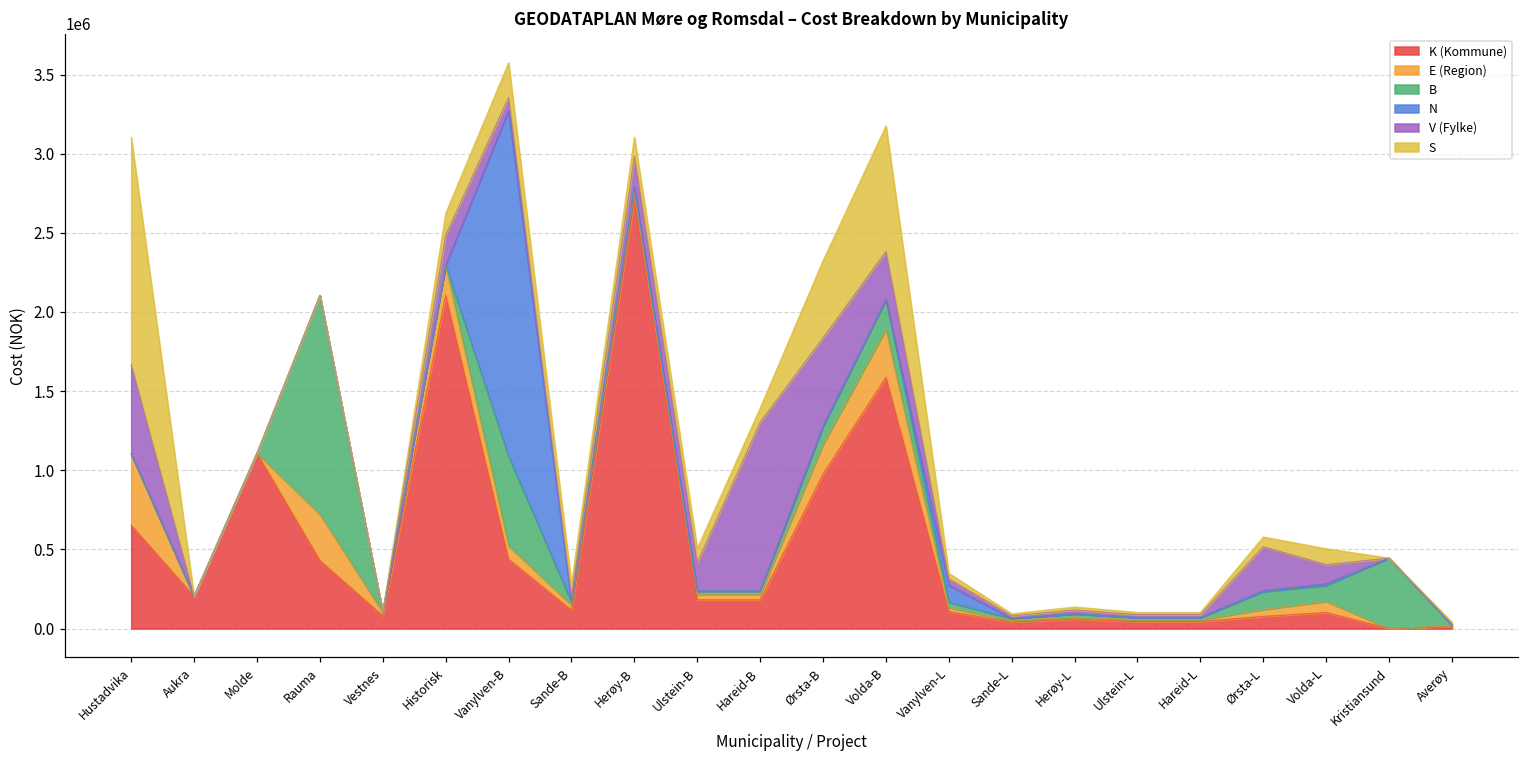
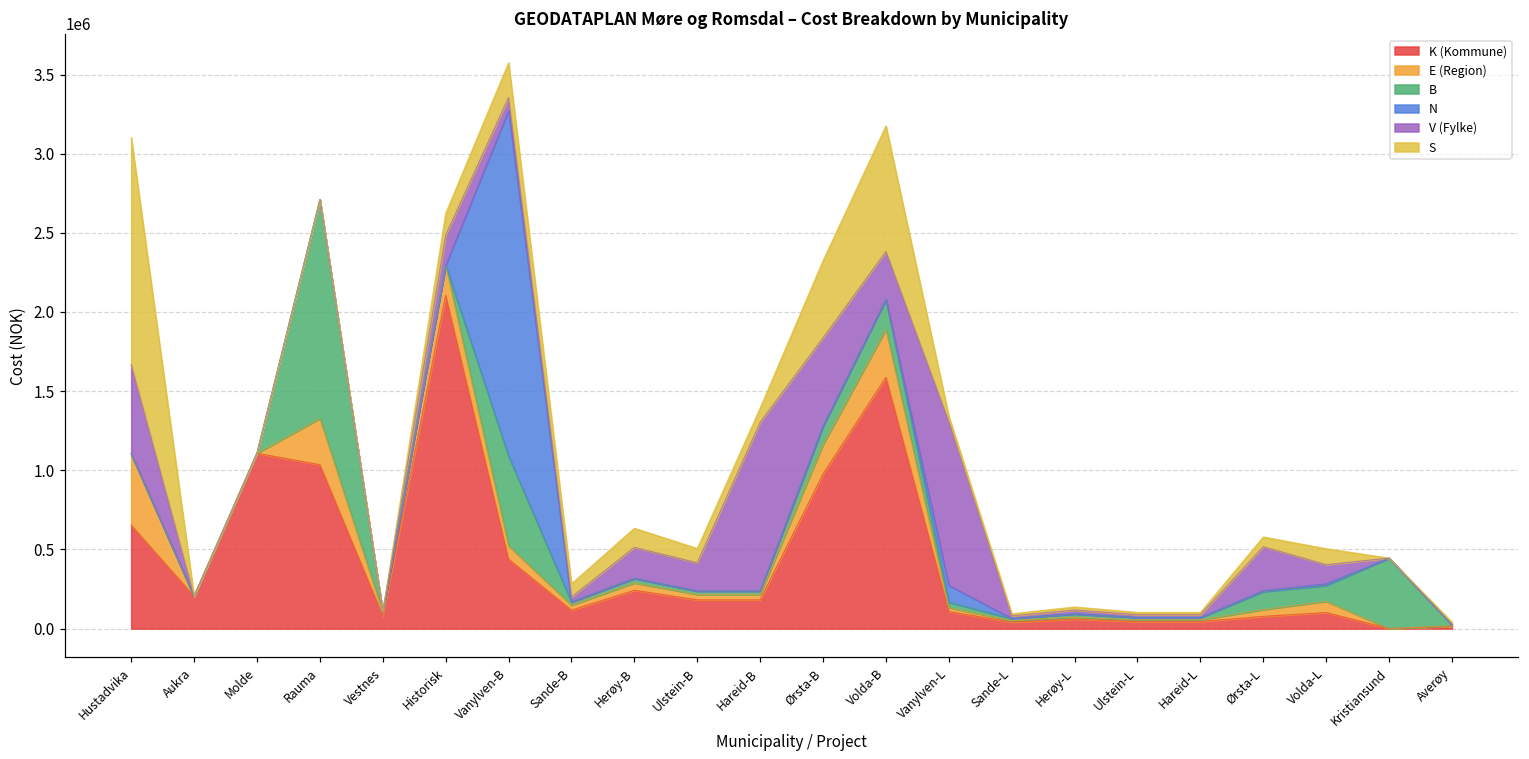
K (Kommune), Rauma: 430000 -> 1040000
K (Kommune), Herøy-B: 2710000 -> 240000
V (Fylke), Vanylven-L: 40000 -> 1040000
